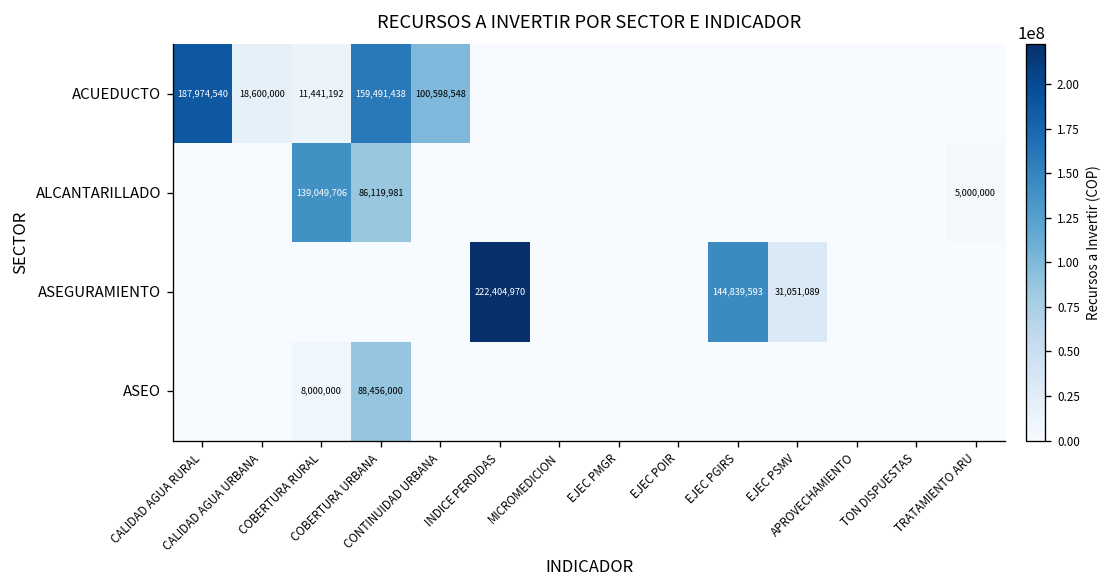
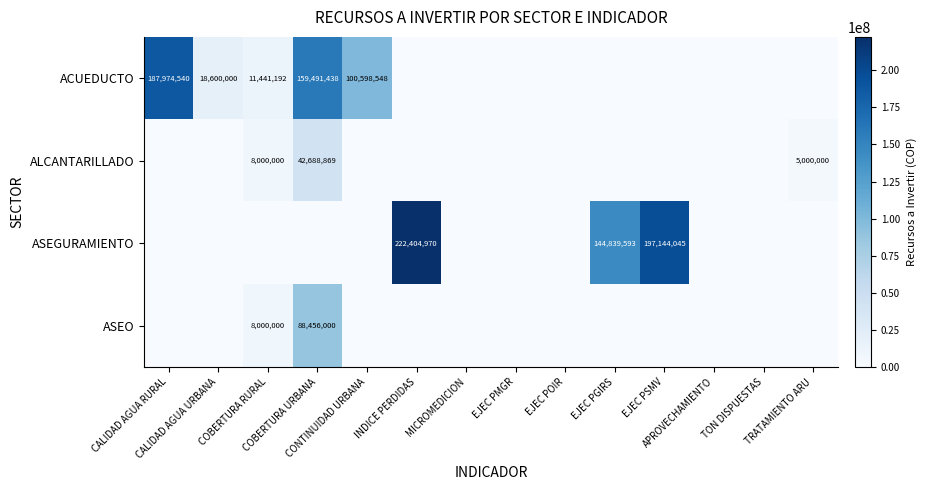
ALCANTARILLADO, COBERTURA RURAL: 139,049,706 -> 8,000,000
ALCANTARILLADO, COBERTURA URBANA: 86,119,981 -> 42,688,869
ASEGURAMIENTO, EJEC PSMV: 31,051,089 -> 197,144,045
